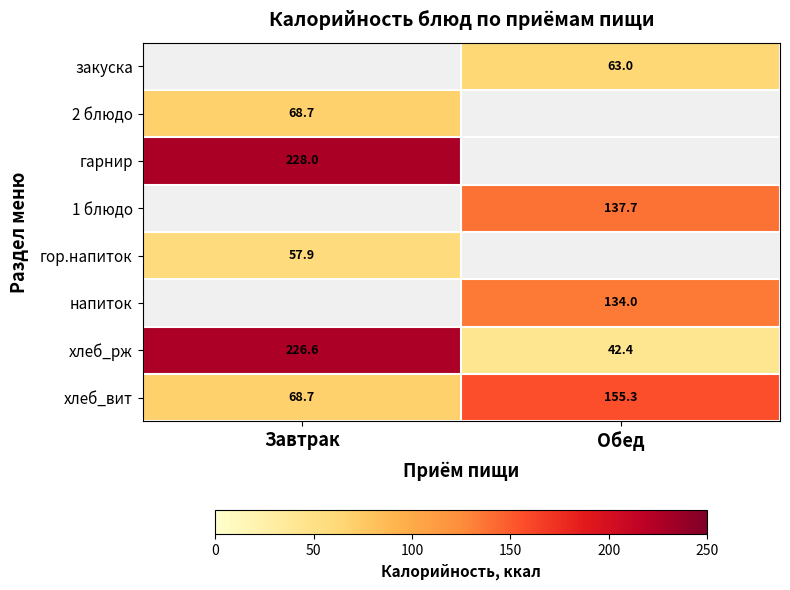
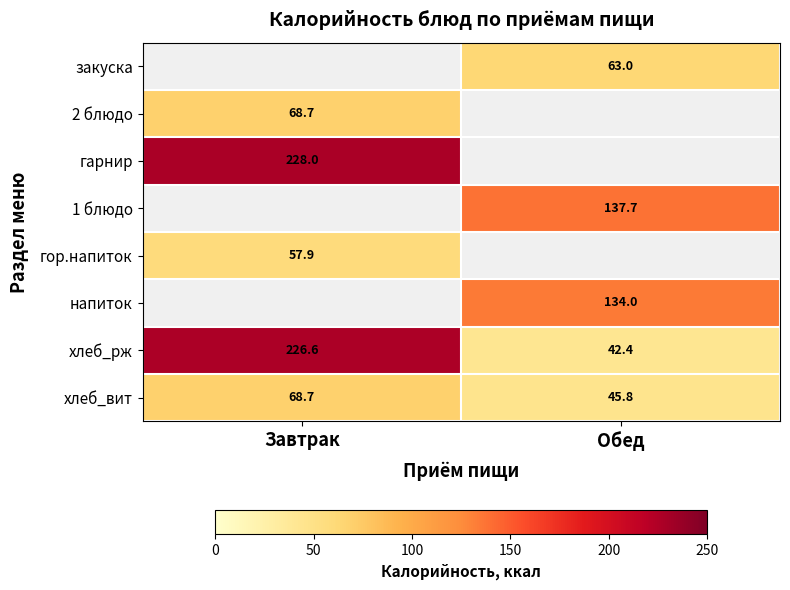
хлеб_вит, Обед: 155.3 -> 45.8
